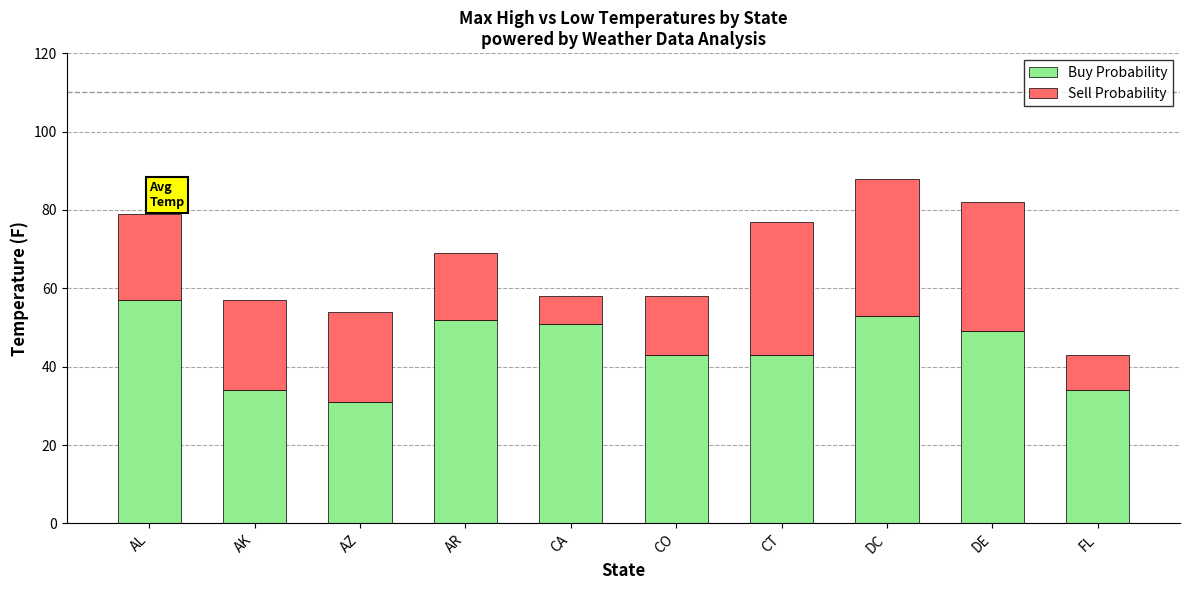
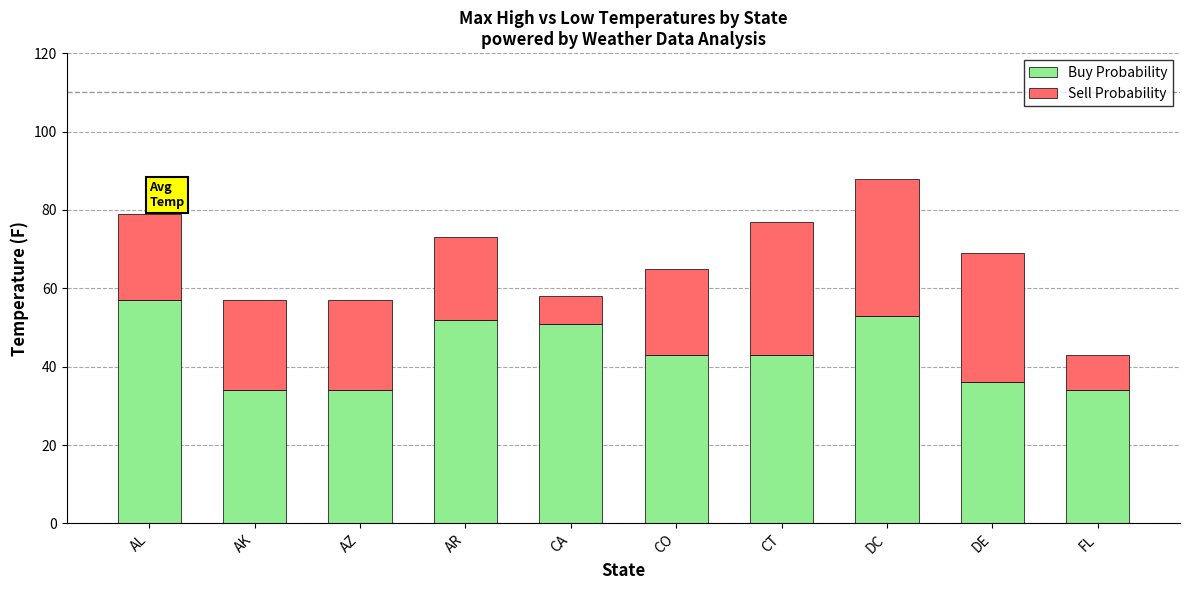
Buy Probability, AZ: 31 -> 34
Sell Probability, AR: 17 -> 21
Sell Probability, CO: 15 -> 22
Buy Probability, DE: 49 -> 36
